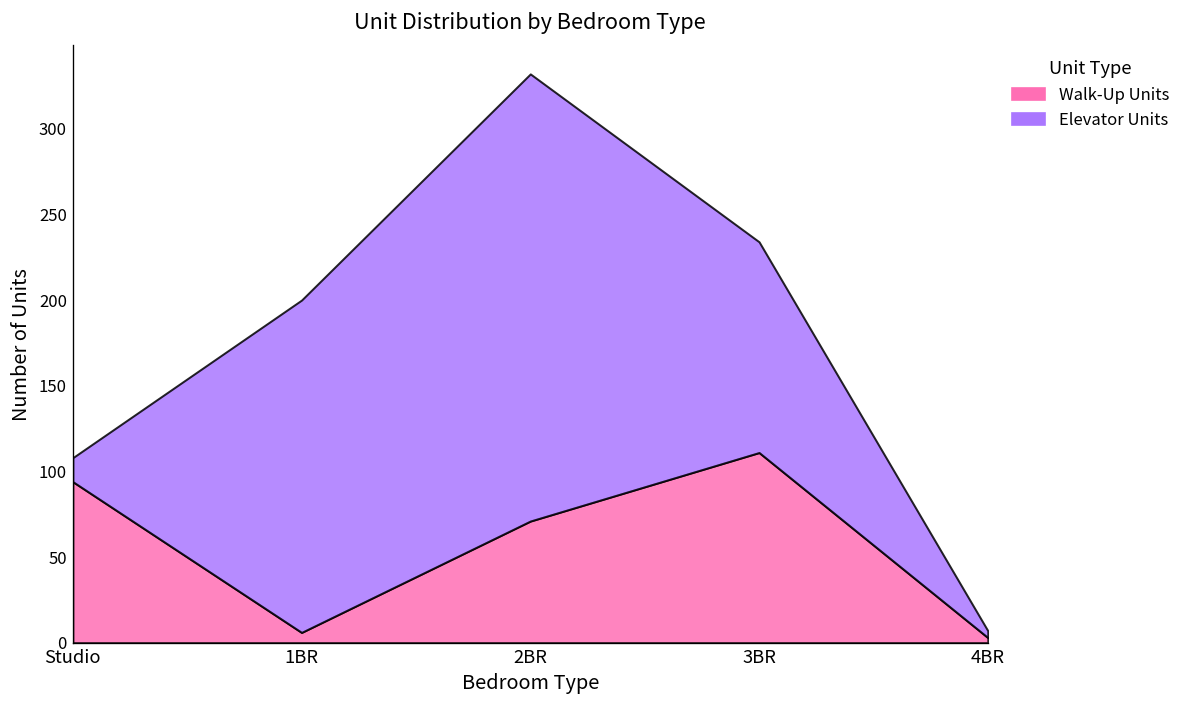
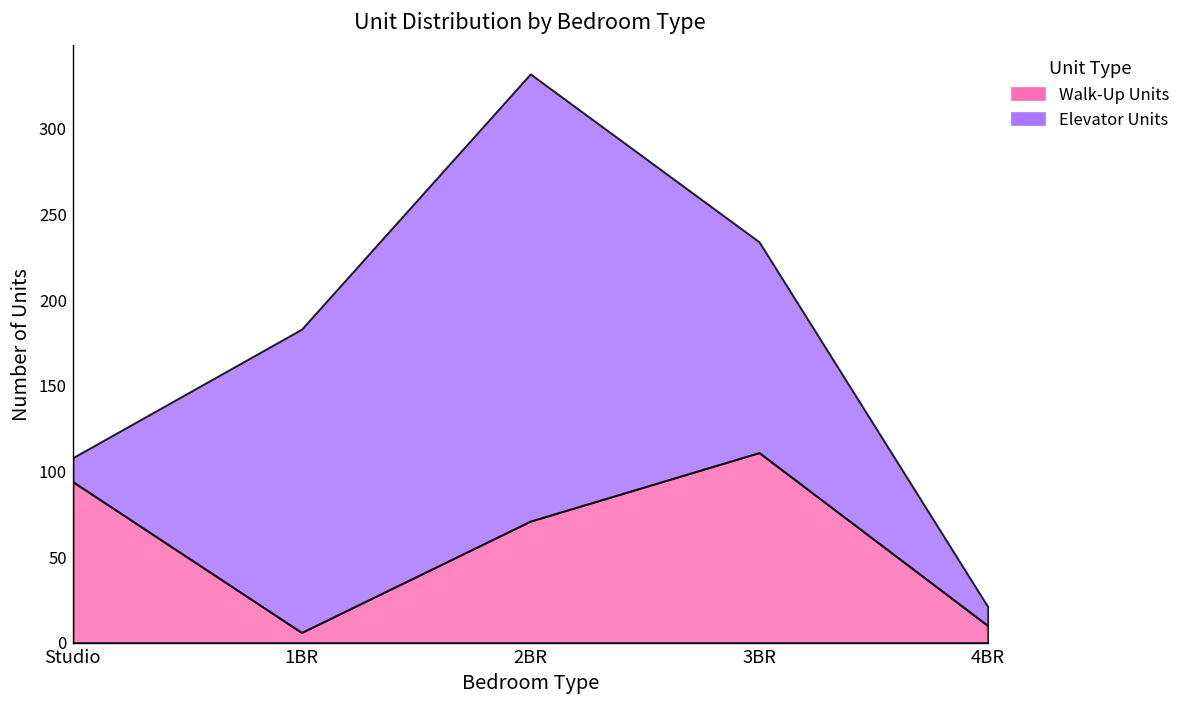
Elevator Units, 1BR: 194 -> 177
Walk-Up Units, 4BR: 3 -> 10
Elevator Units, 4BR: 4 -> 11
